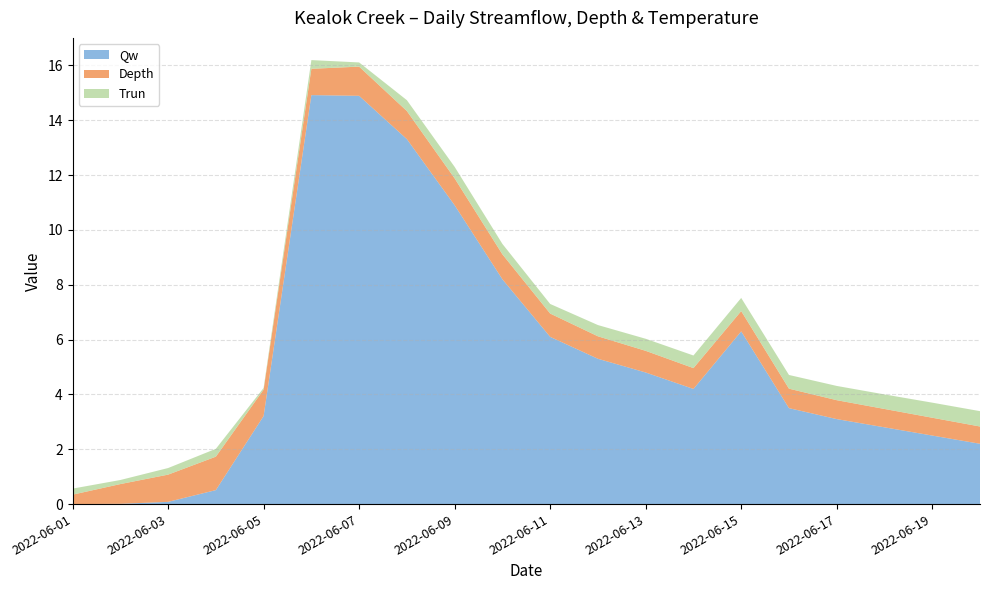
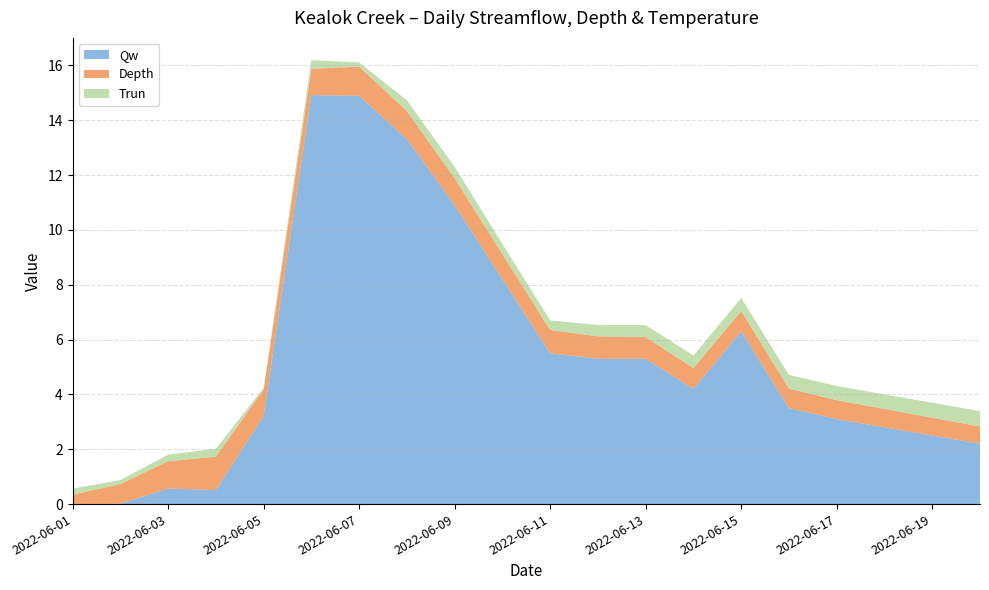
Qw, 2022-06-03: 0.1 -> 0.6
Qw, 2022-06-11: 6.1 -> 5.5
Qw, 2022-06-13: 4.8 -> 5.3
